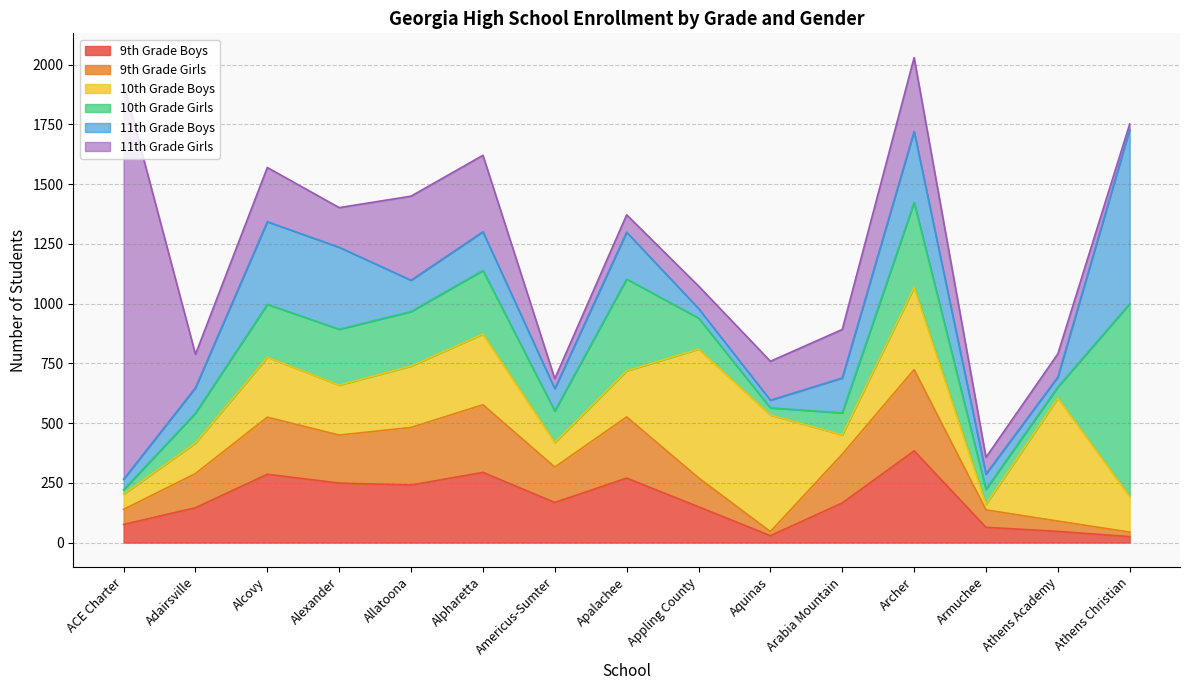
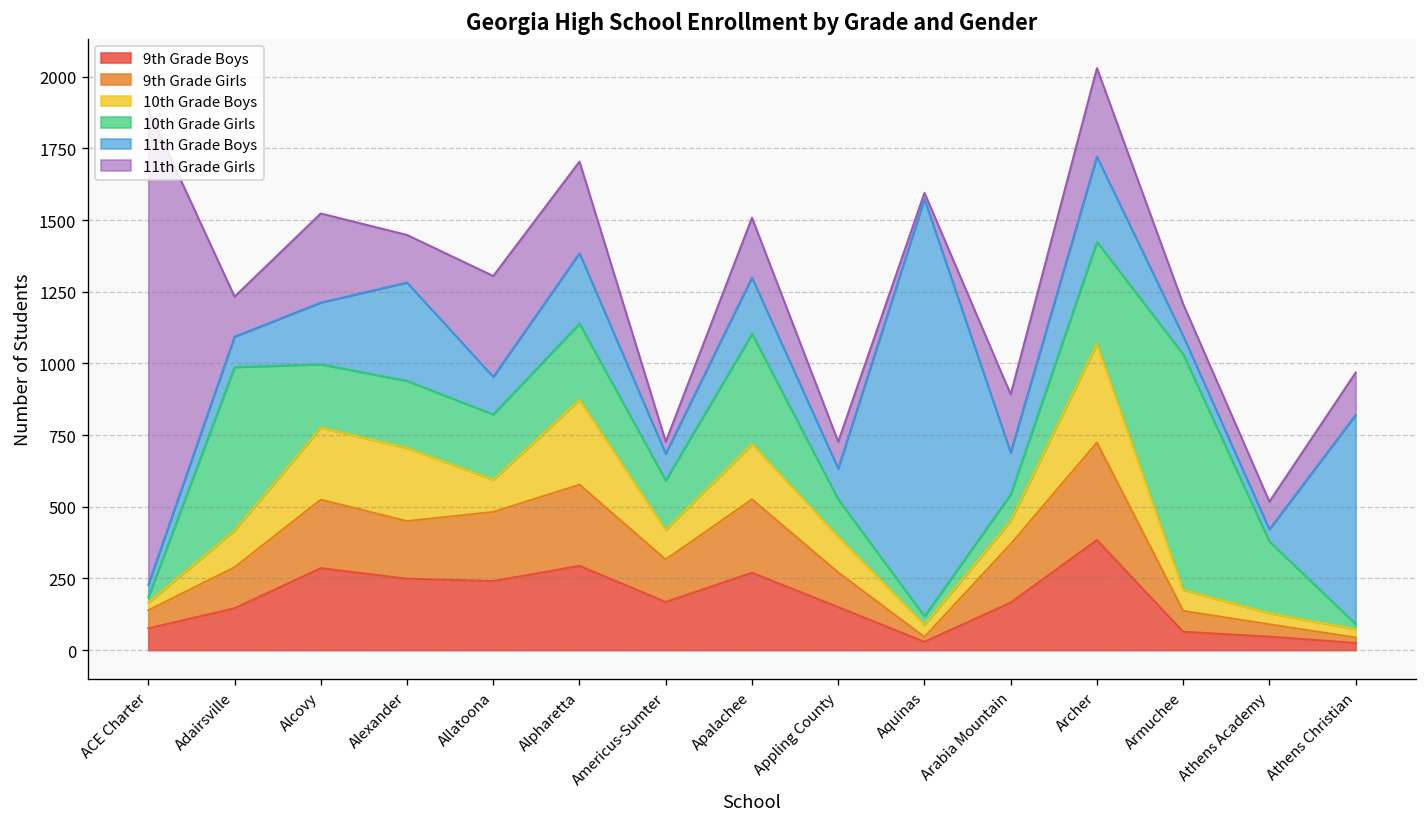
10th Grade Boys, ACE Charter: 60 -> 30
10th Grade Girls, Adairsville: 130 -> 570
11th Grade Boys, Alcovy: 350 -> 220
11th Grade Girls, Alcovy: 230 -> 310
10th Grade Boys, Alexander: 210 -> 260
10th Grade Boys, Allatoona: 260 -> 110
11th Grade Boys, Alpharetta: 160 -> 250
10th Grade Girls, Americus-Sumter: 130 -> 170
11th Grade Girls, Apalachee: 70 -> 210
10th Grade Boys, Appling County: 540 -> 130
11th Grade Boys, Appling County: 40 -> 110
10th Grade Boys, Aquinas: 490 -> 40
11th Grade Boys, Aquinas: 30 -> 1460
11th Grade Girls, Aquinas: 160 -> 20
10th Grade Boys, Armuchee: 20 -> 70
10th Grade Girls, Armuchee: 60 -> 820
11th Grade Girls, Armuchee: 70 -> 110
10th Grade Boys, Athens Academy: 520 -> 40
10th Grade Girls, Athens Academy: 50 -> 250
10th Grade Boys, Athens Christian: 150 -> 30
10th Grade Girls, Athens Christian: 810 -> 20
11th Grade Girls, Athens Christian: 20 -> 150
